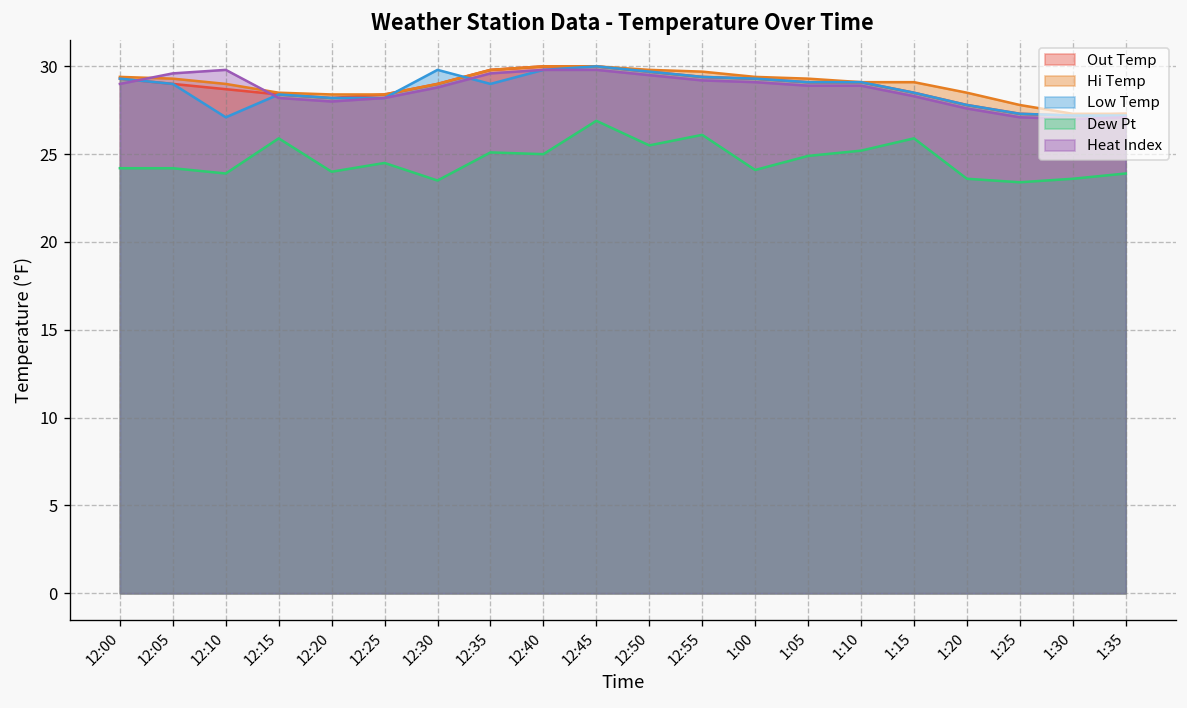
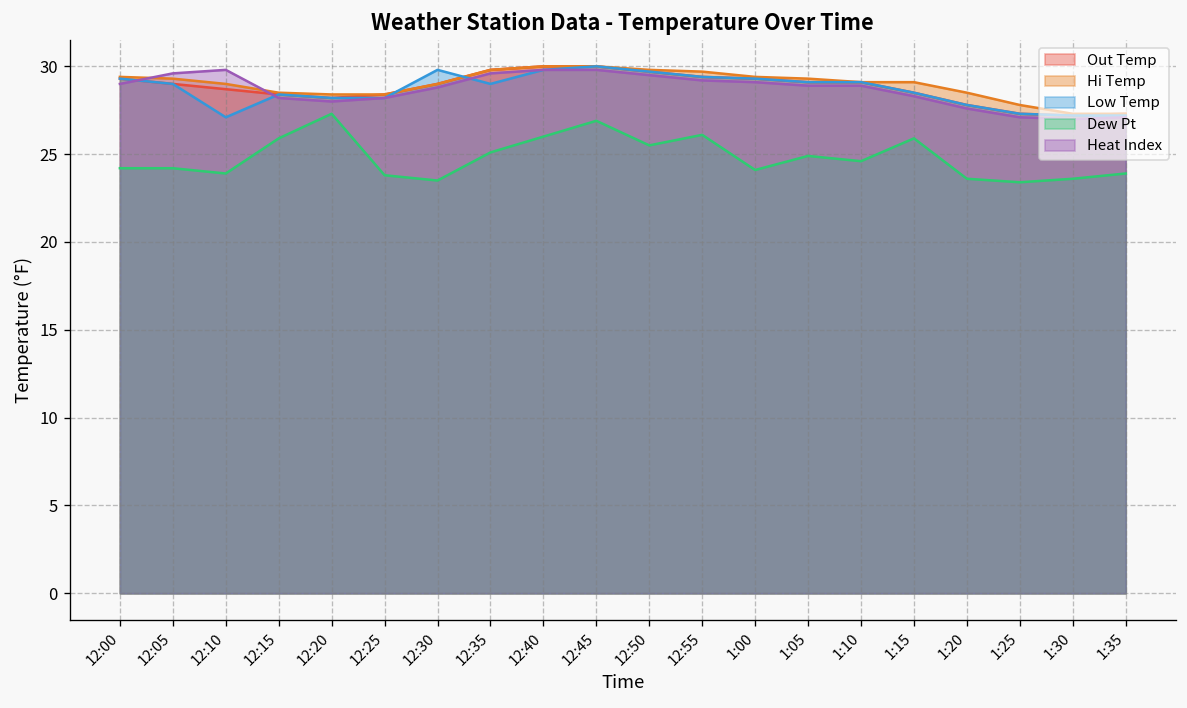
Dew Pt, 12:20: 24.0 -> 27.3
Dew Pt, 12:25: 24.5 -> 23.8
Dew Pt, 12:40: 25 -> 26
Dew Pt, 1:10: 25.2 -> 24.6
